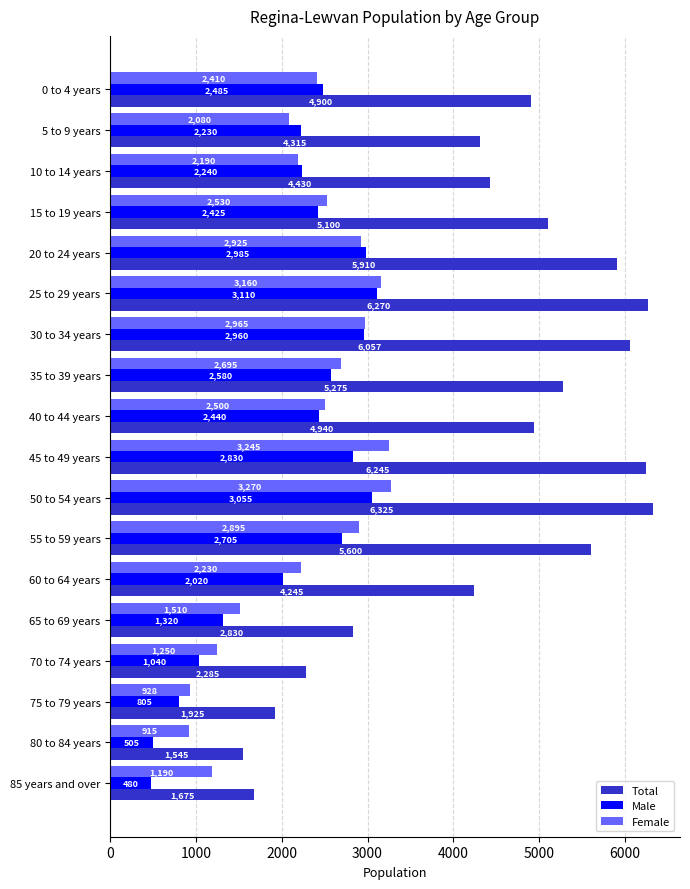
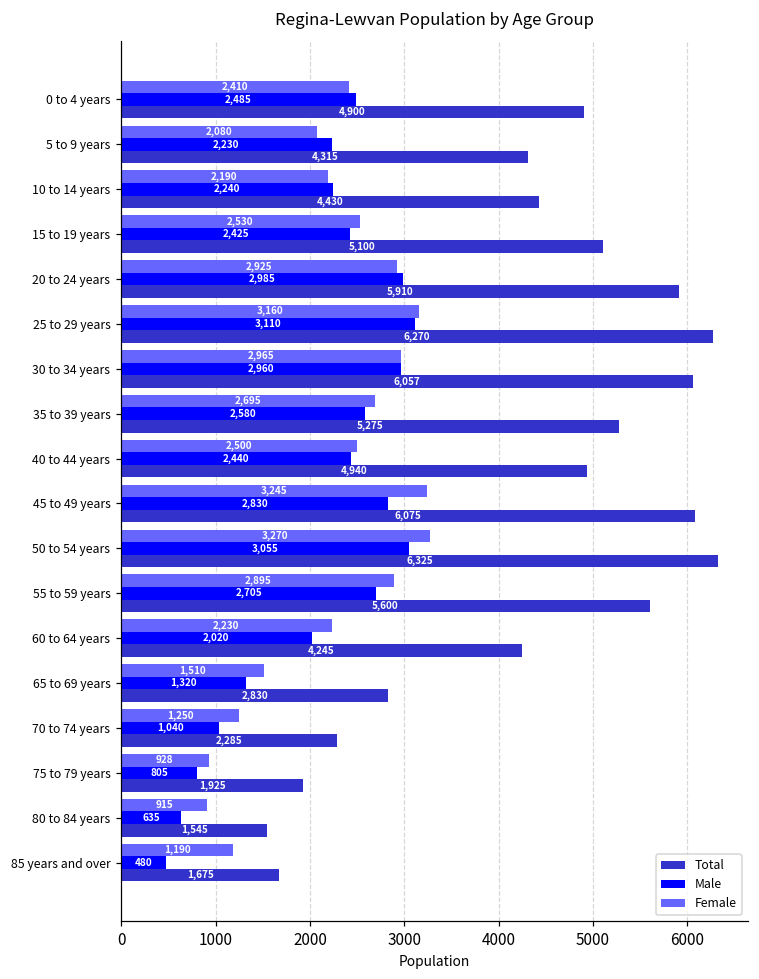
Total, 45 to 49 years: 6,245 -> 6,075
Male, 80 to 84 years: 505 -> 635
